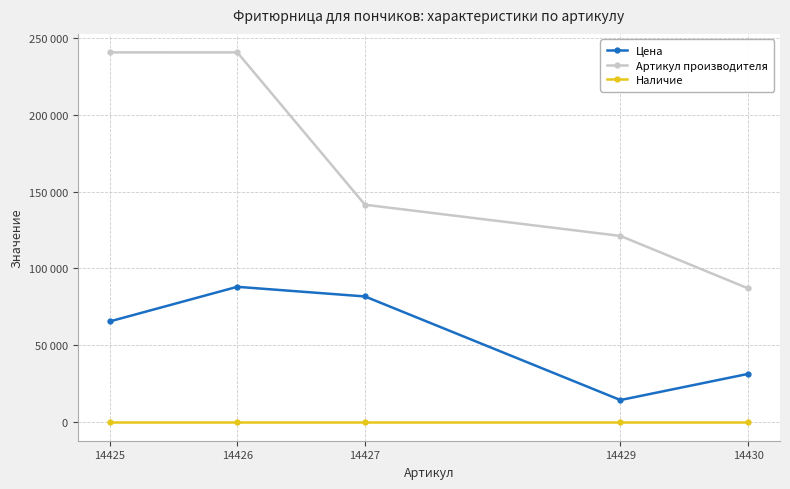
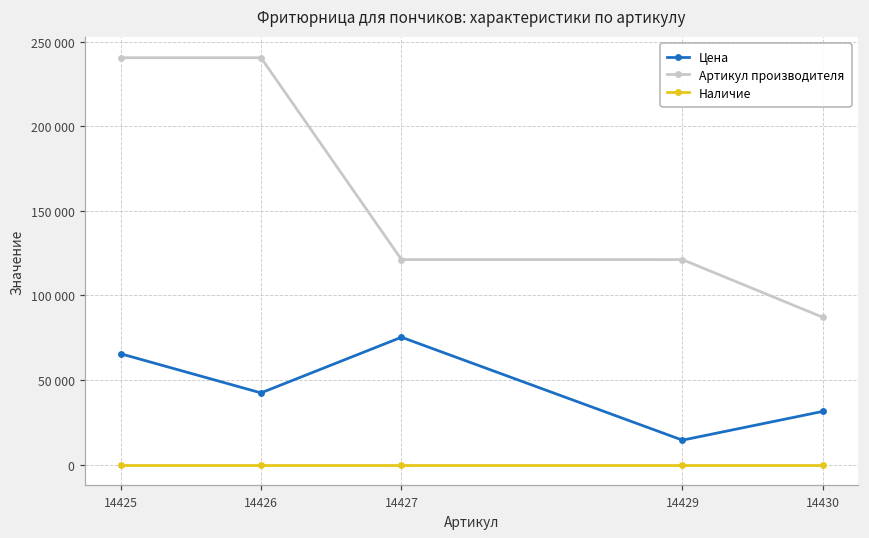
Цена, 14426: 88000 -> 42000
Цена, 14427: 82000 -> 75000
Артикул производителя, 14427: 141000 -> 121000
